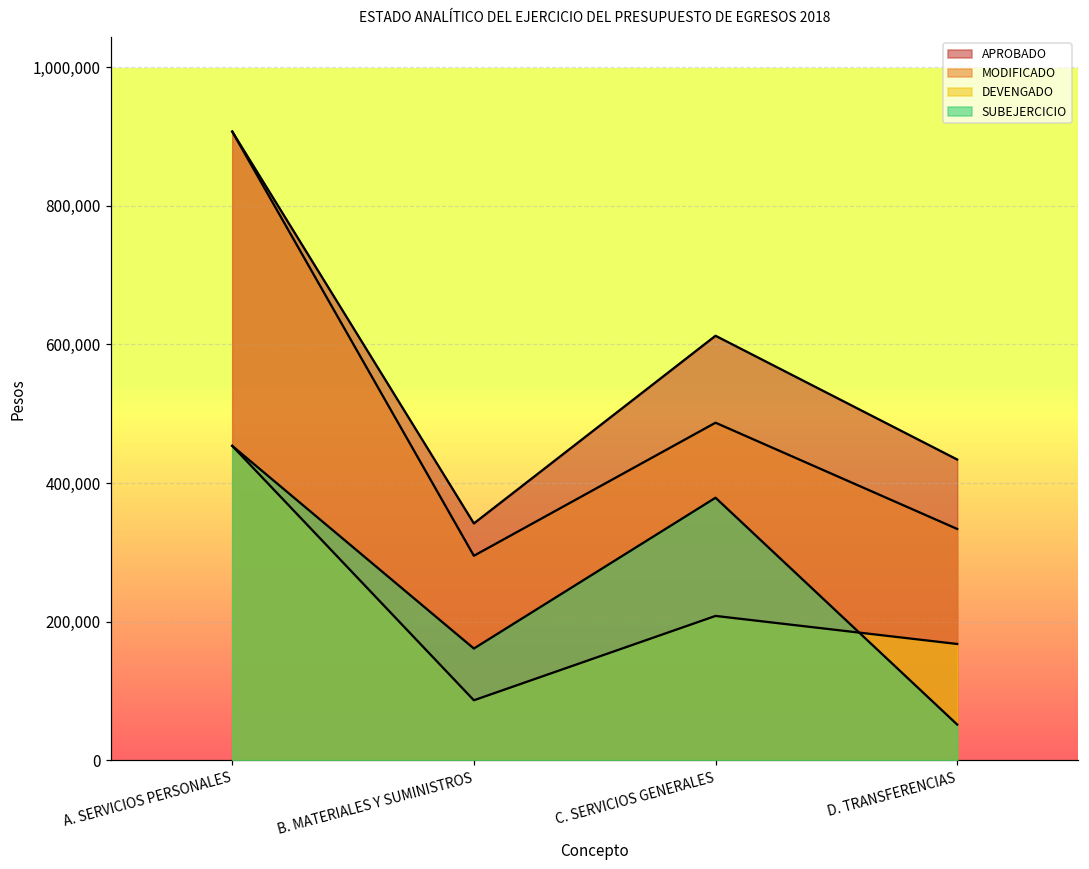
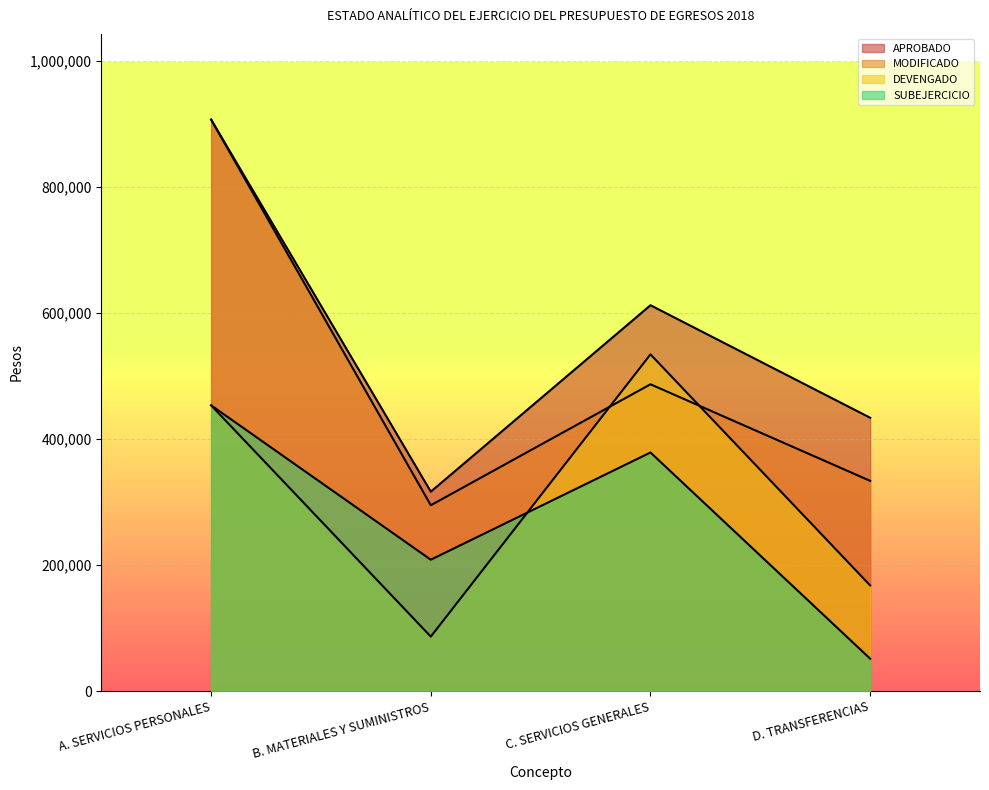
APROBADO, B. MATERIALES Y SUMINISTROS: 340,000 -> 320,000
SUBEJERCICIO, B. MATERIALES Y SUMINISTROS: 160,000 -> 210,000
DEVENGADO, C. SERVICIOS GENERALES: 210,000 -> 530,000
